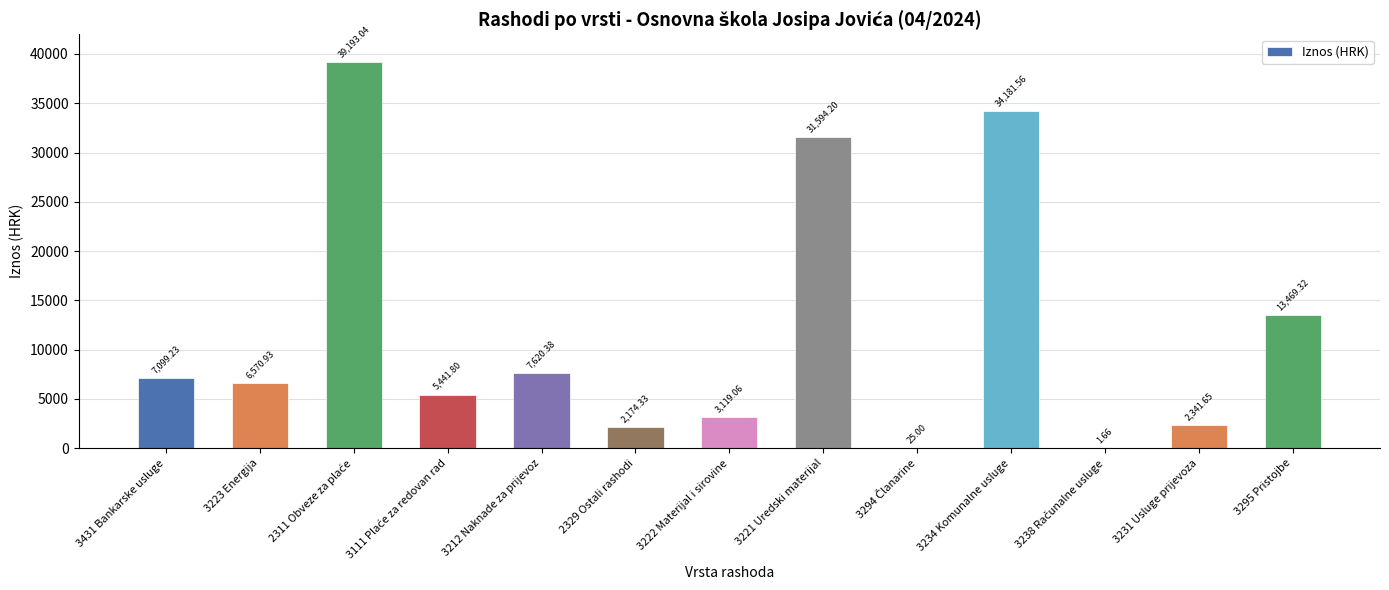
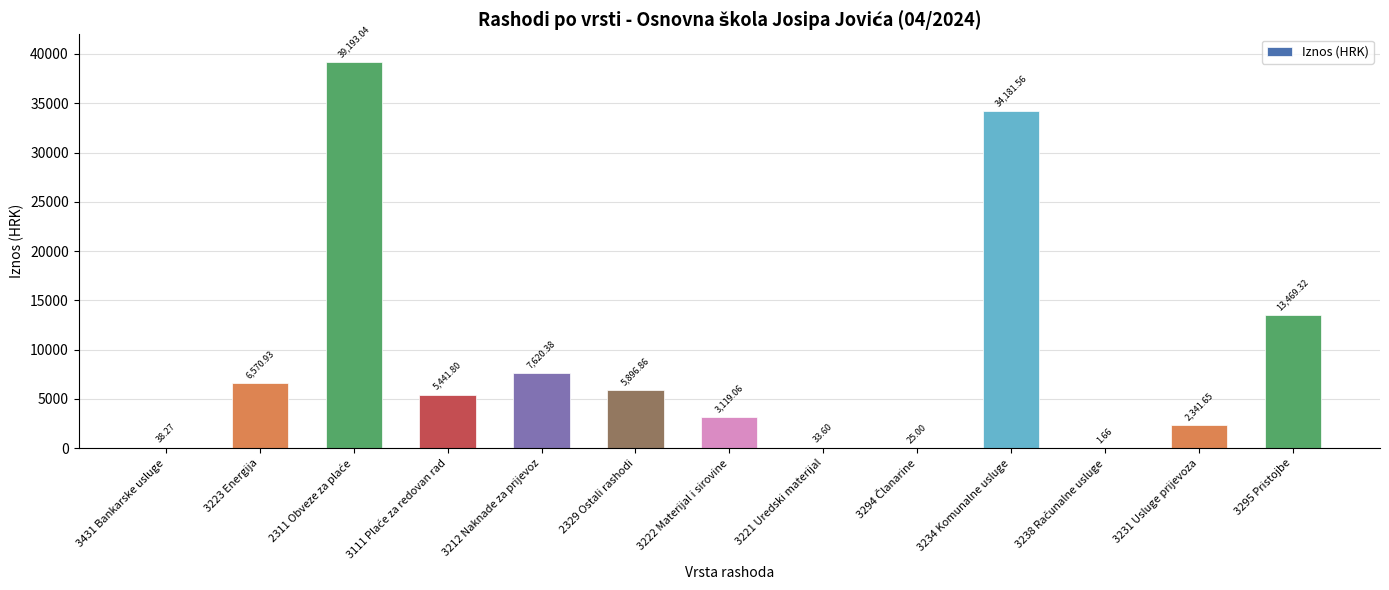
3431 Bankarske usluge: 7,099.23 -> 38.27
2329 Ostali rashodi: 2,174.33 -> 5,896.86
3221 Uredski materijal: 31,594.20 -> 33.60
